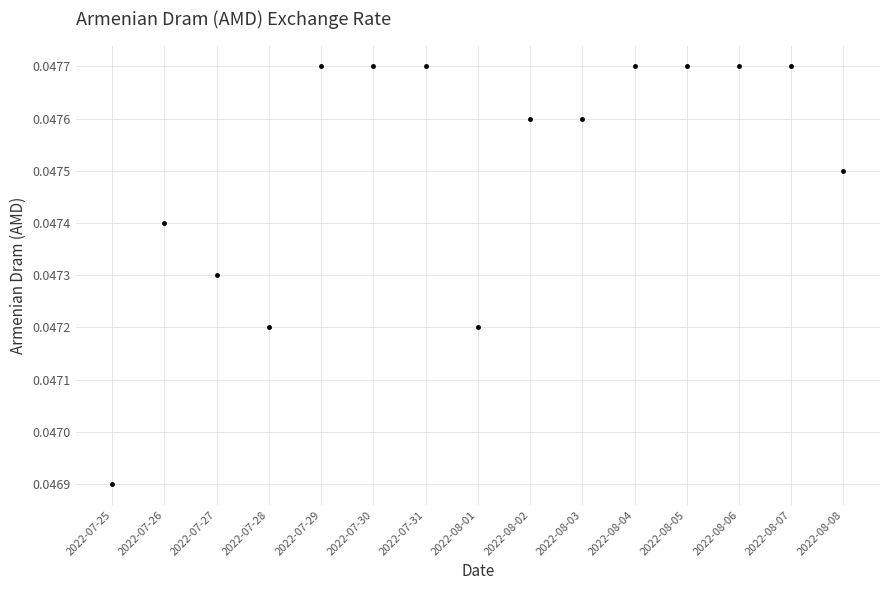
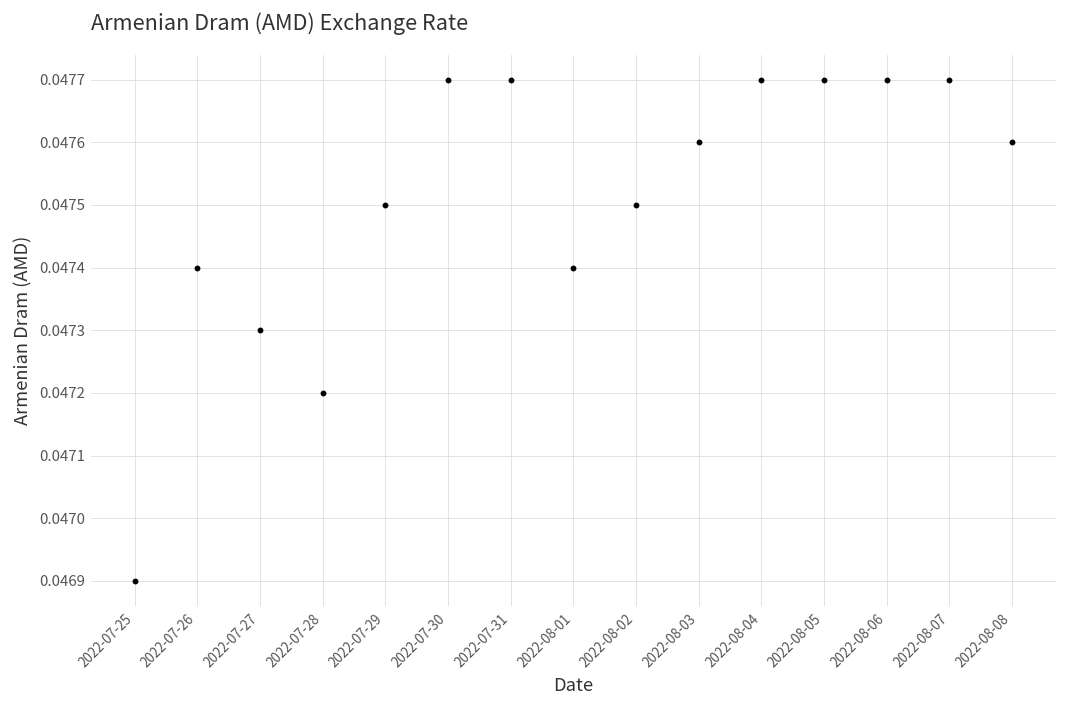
2022-07-29: 0.0477 -> 0.0475
2022-08-01: 0.0472 -> 0.0474
2022-08-02: 0.0476 -> 0.0475
2022-08-08: 0.0475 -> 0.0476
